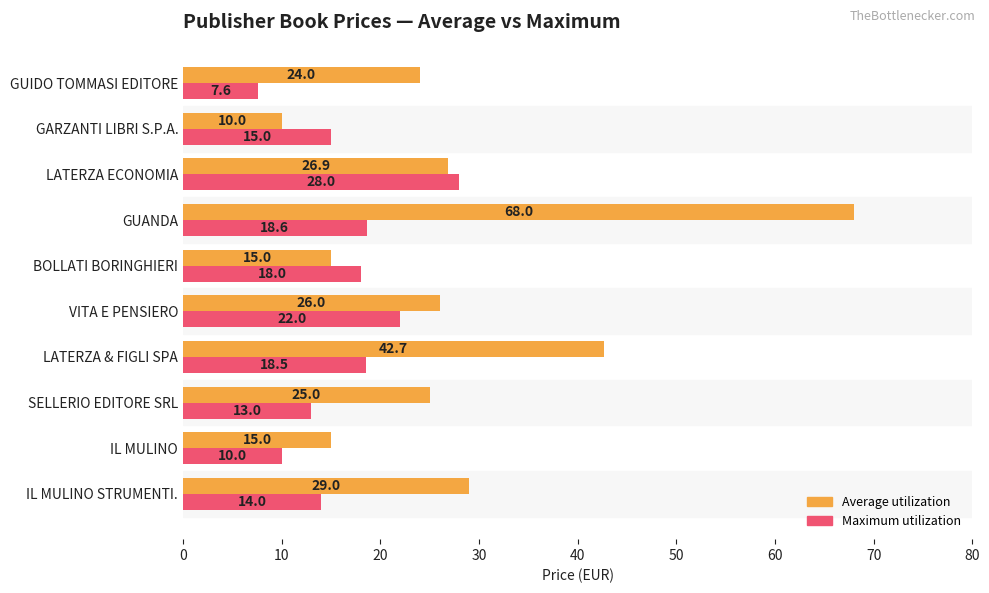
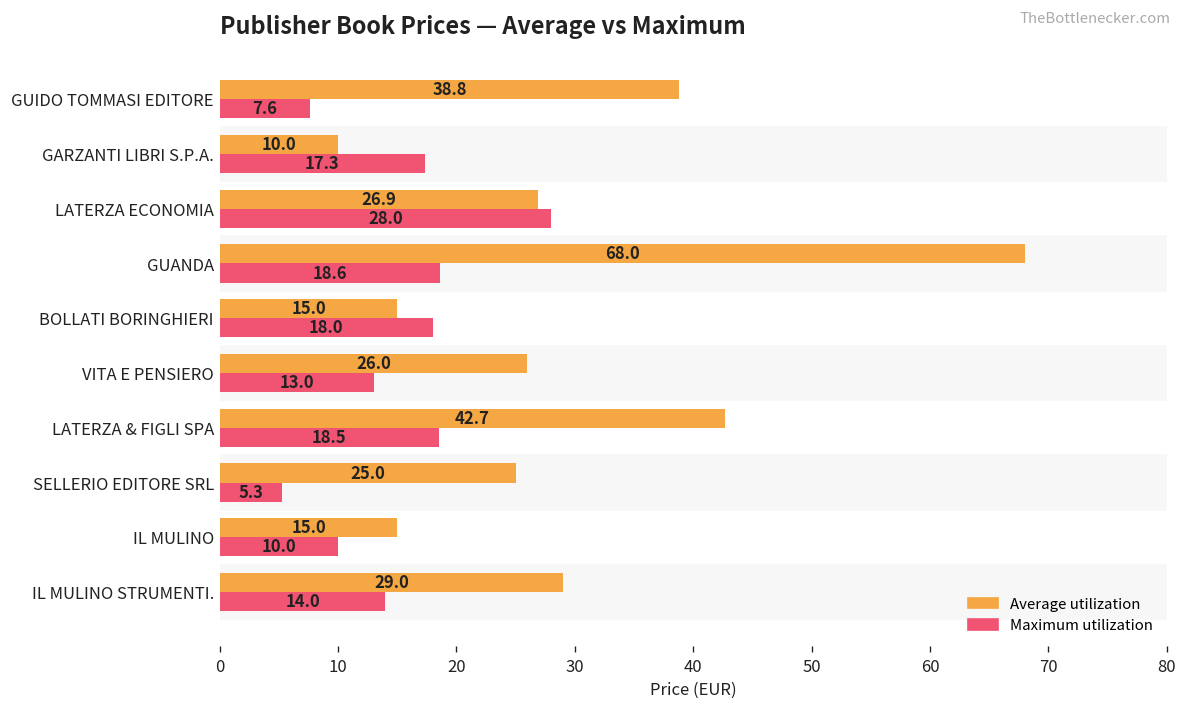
Average utilization, GUIDO TOMMASI EDITORE: 24.0 -> 38.8
Maximum utilization, GARZANTI LIBRI S.P.A.: 15.0 -> 17.3
Maximum utilization, VITA E PENSIERO: 22.0 -> 13.0
Maximum utilization, SELLERIO EDITORE SRL: 13.0 -> 5.3
